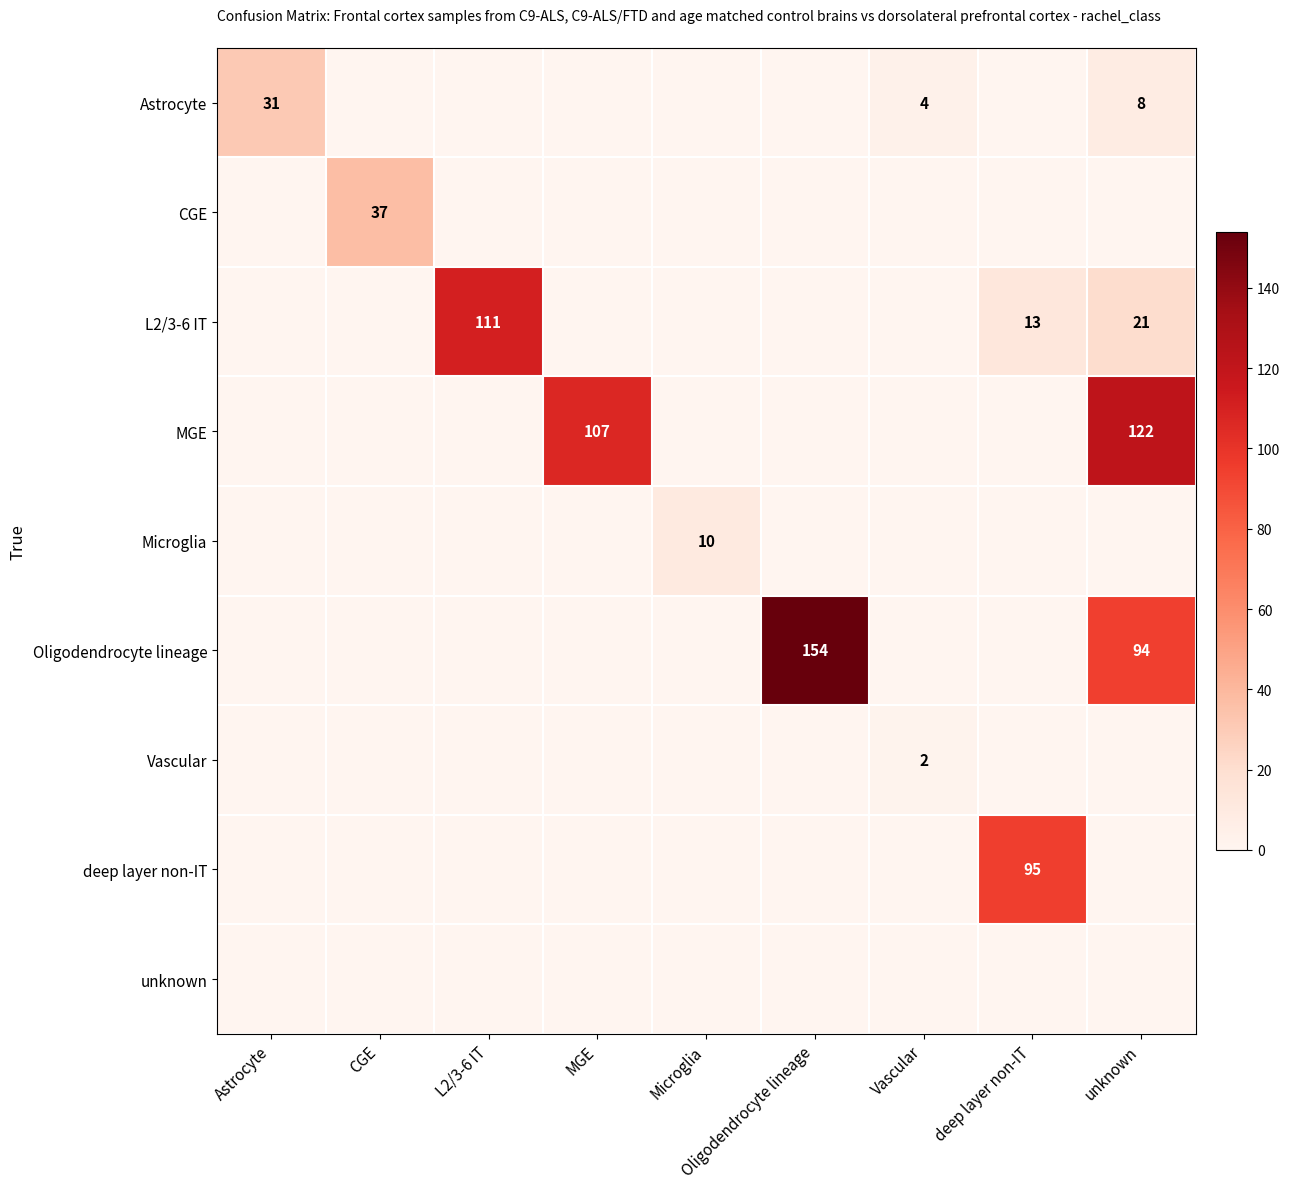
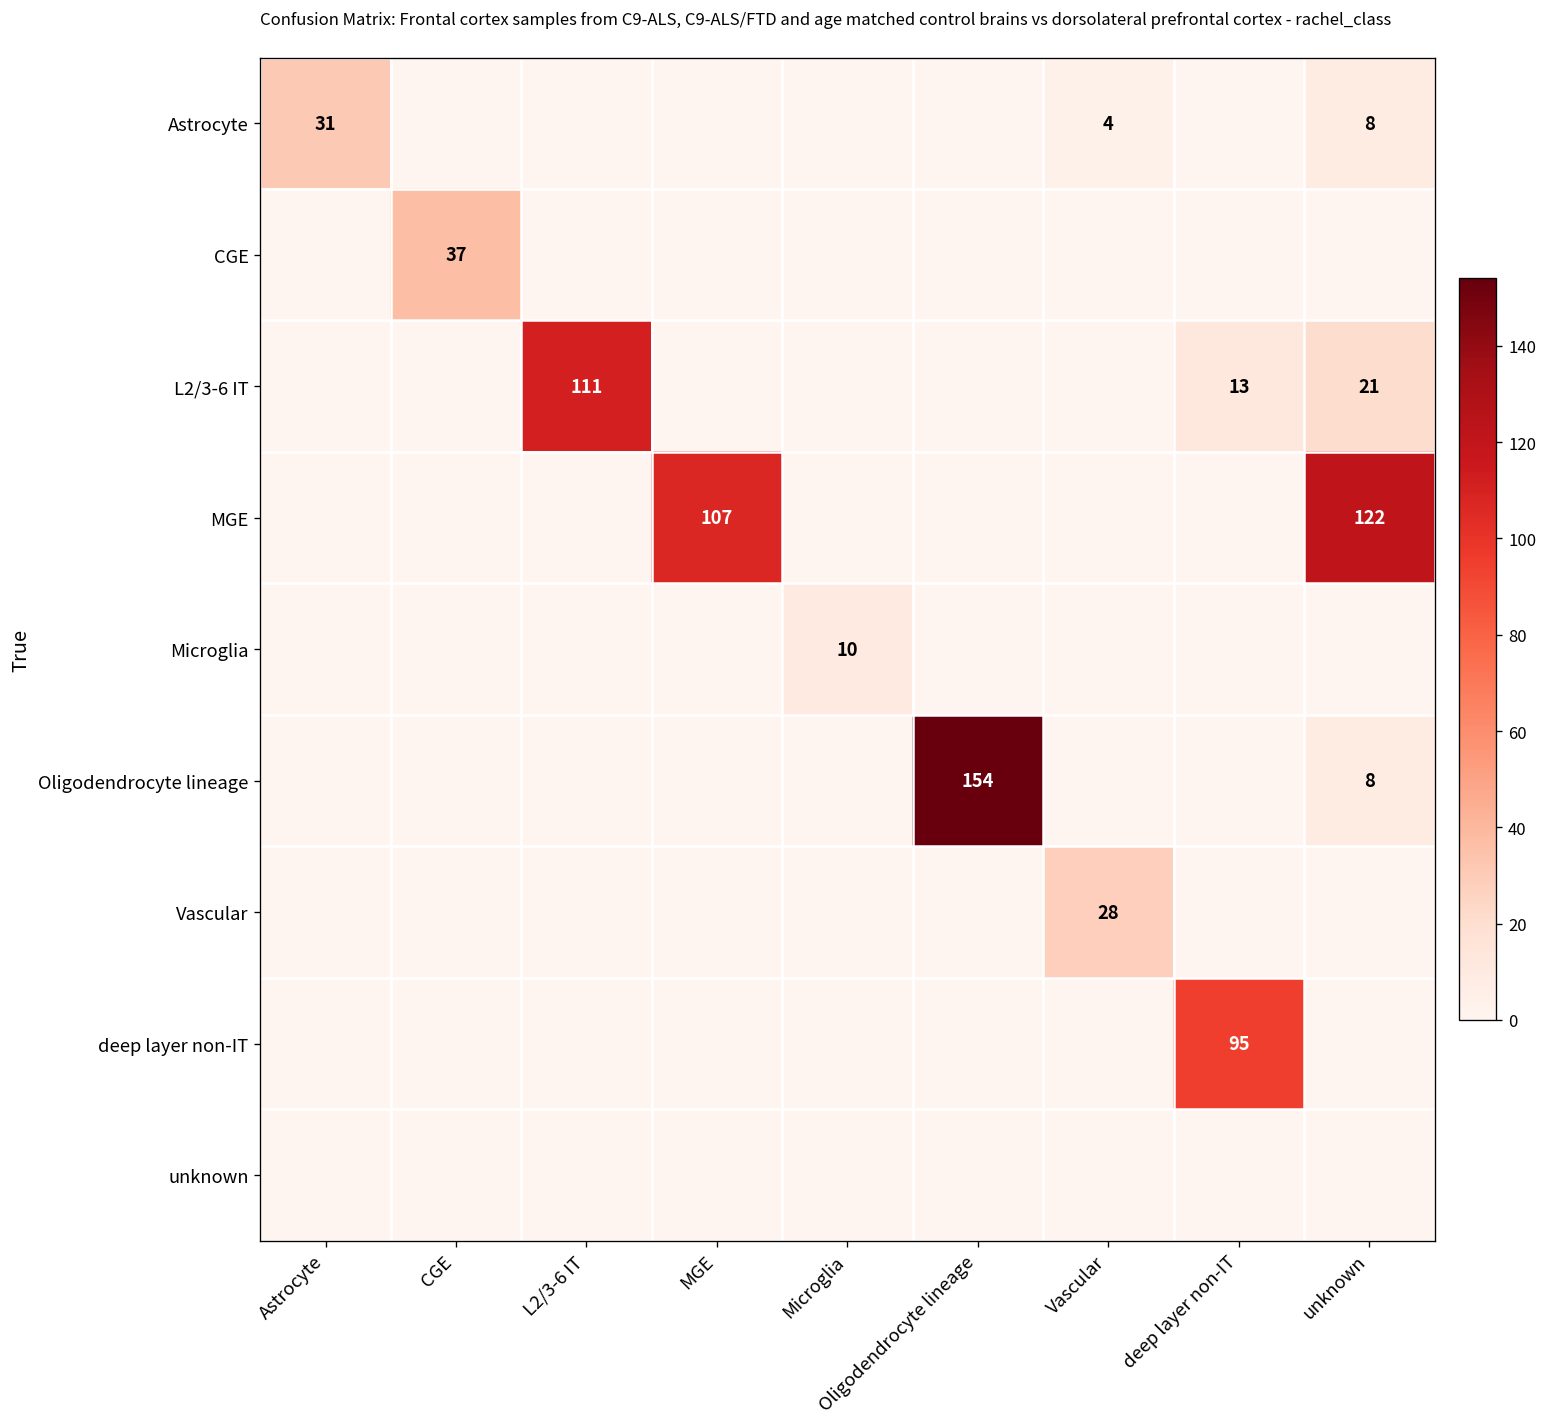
Oligodendrocyte lineage, unknown: 94 -> 8
Vascular, Vascular: 2 -> 28
